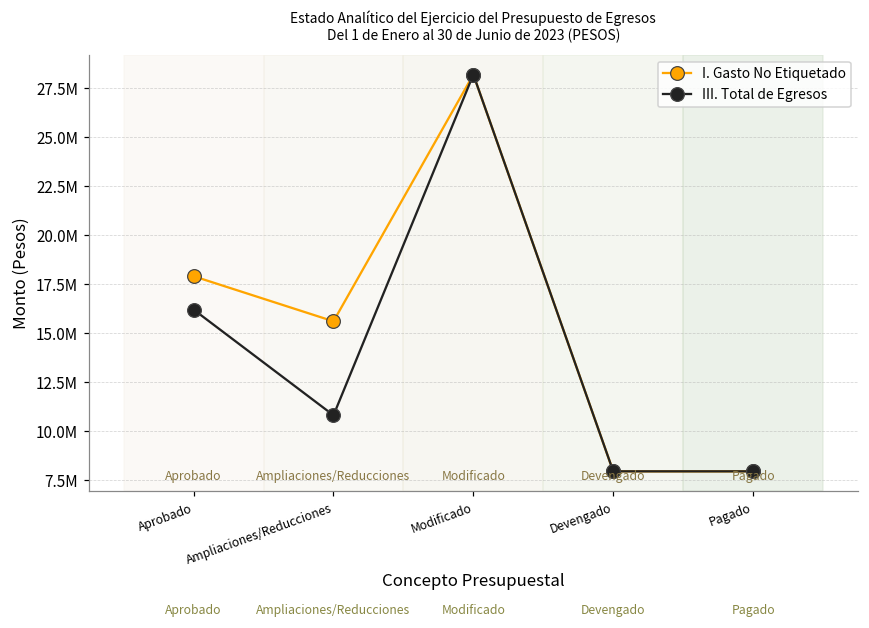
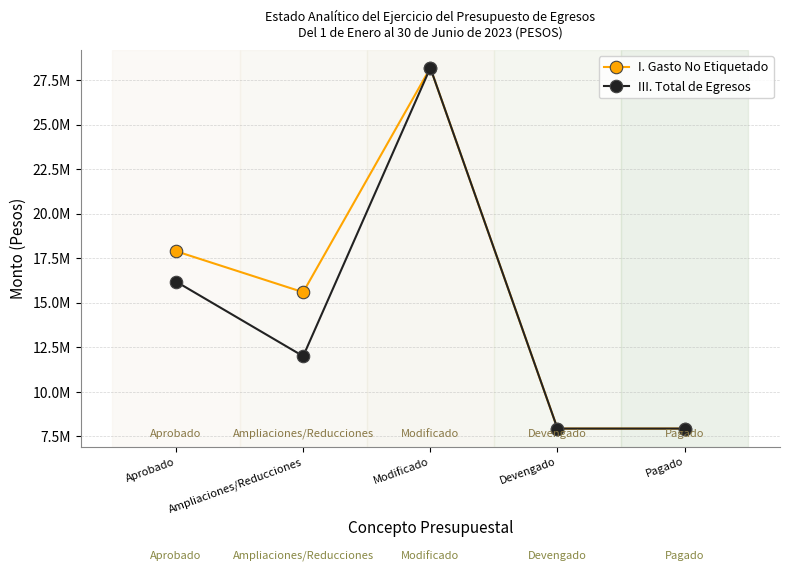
III. Total de Egresos, Ampliaciones/Reducciones: 10800000 -> 12000000
